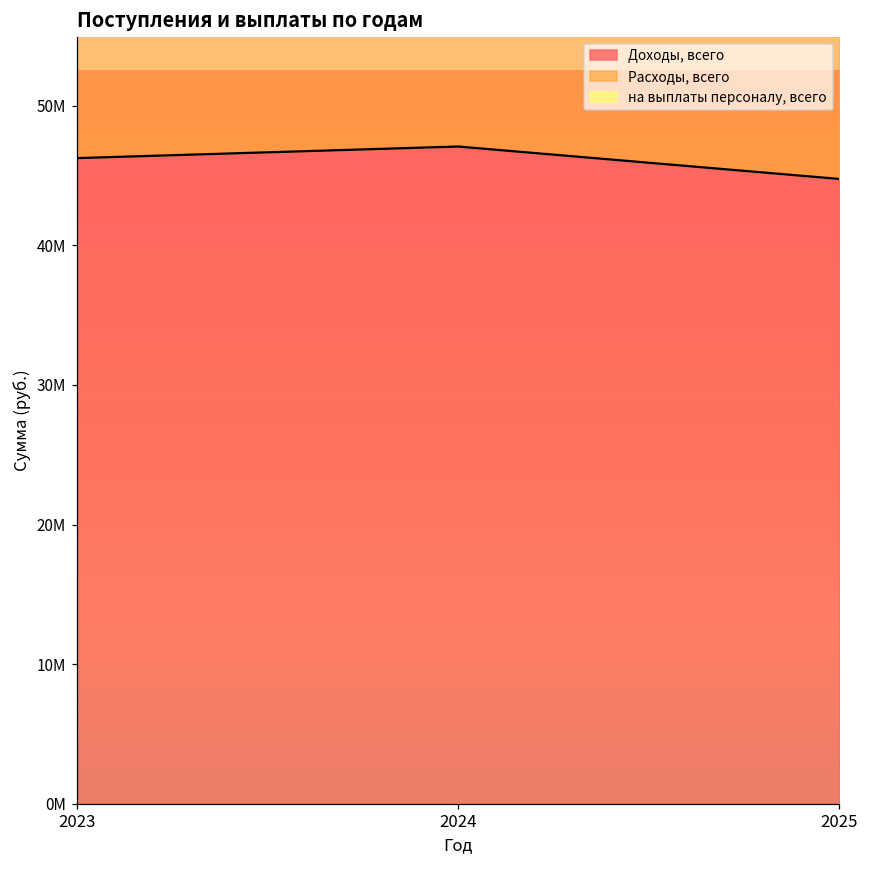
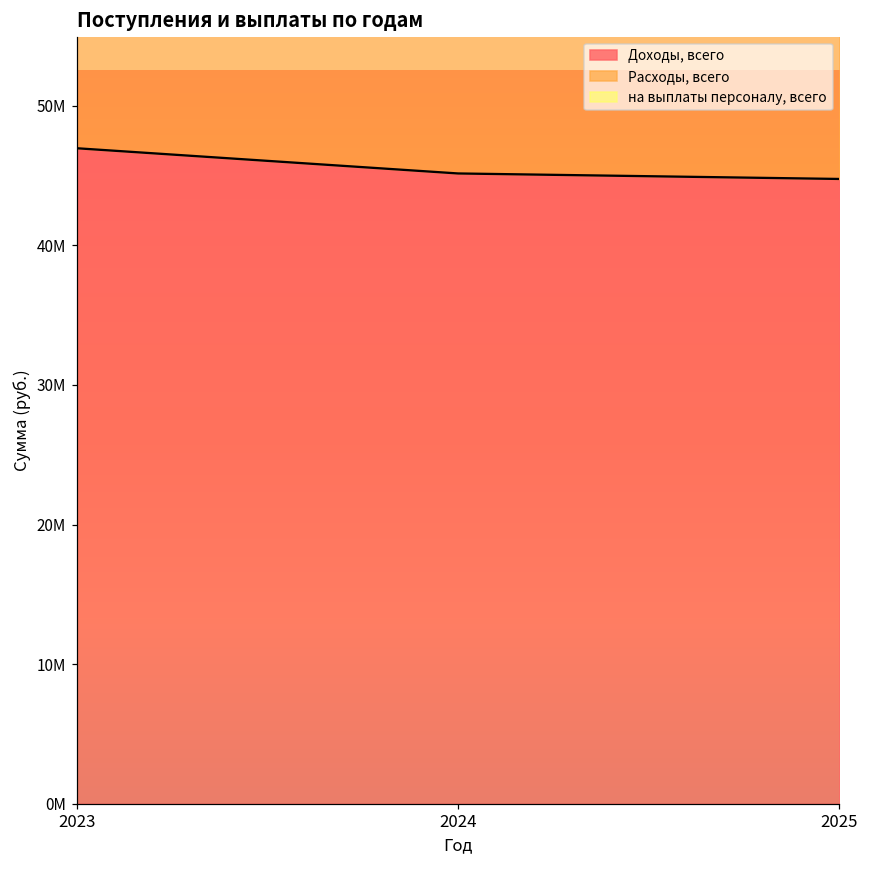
Доходы, всего, 2023: 46200000 -> 47000000
Доходы, всего, 2024: 47100000 -> 45100000
